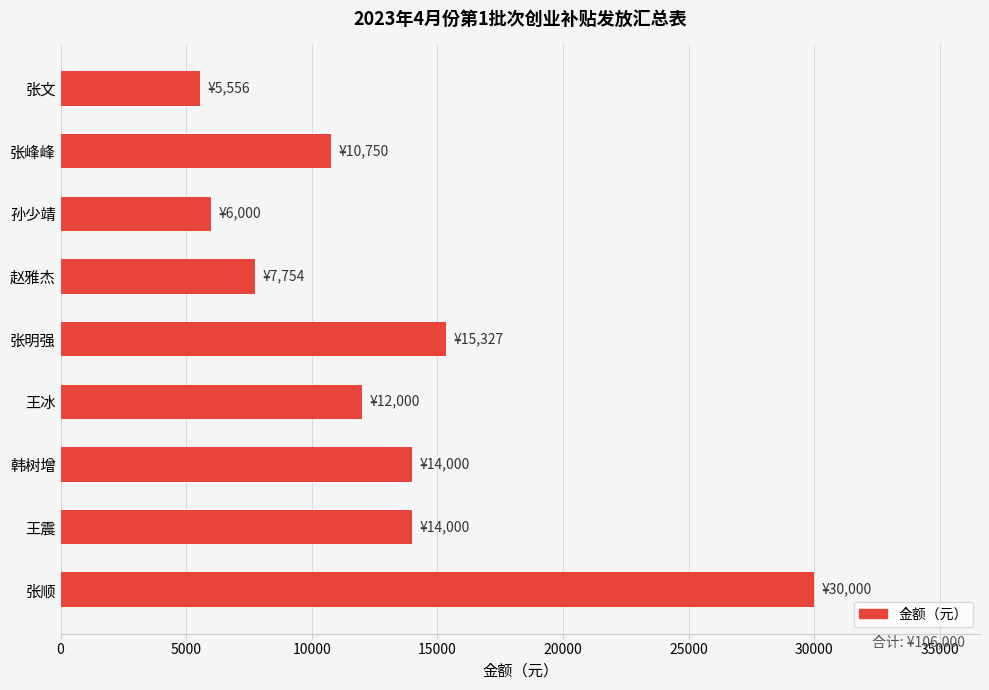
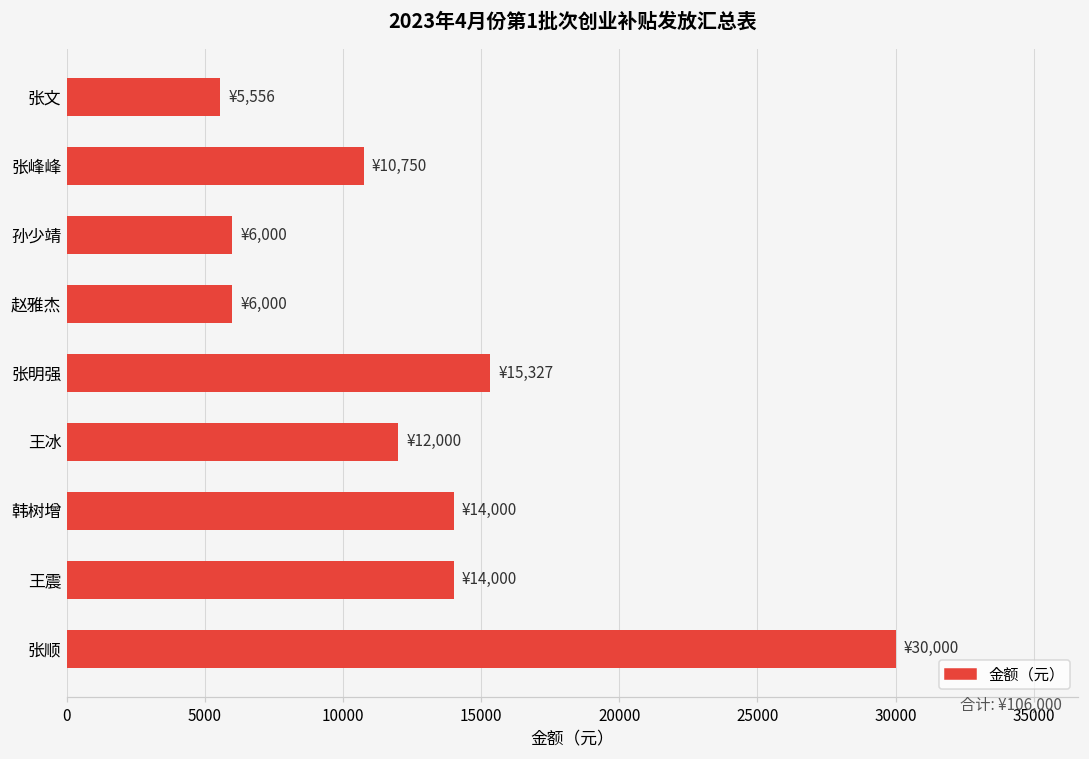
赵雅杰: ¥7,754 -> ¥6,000
